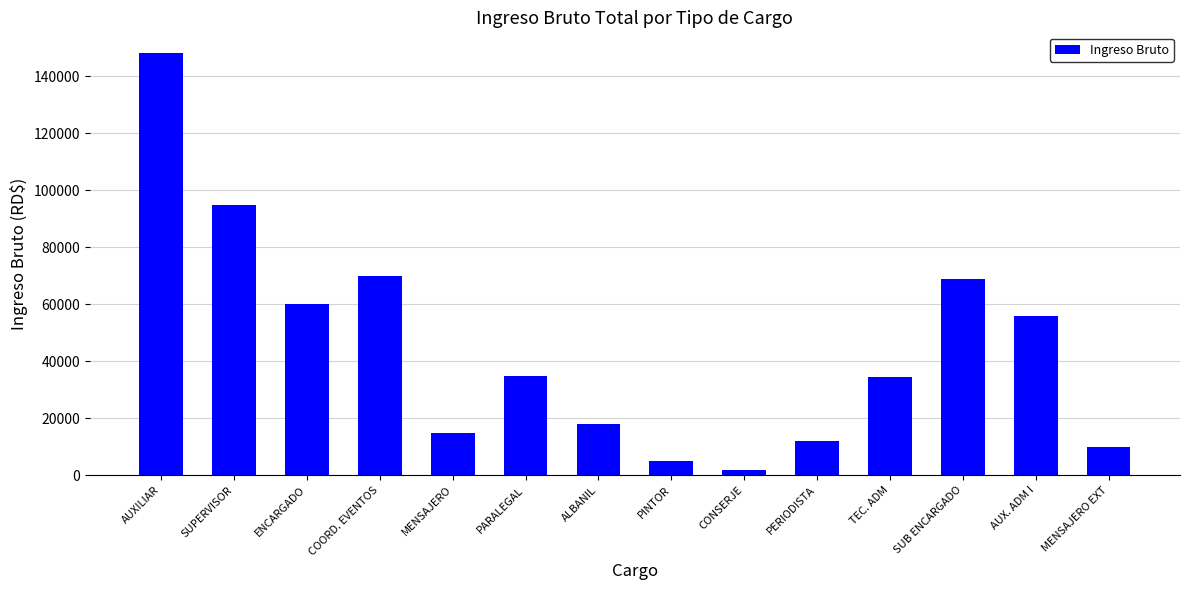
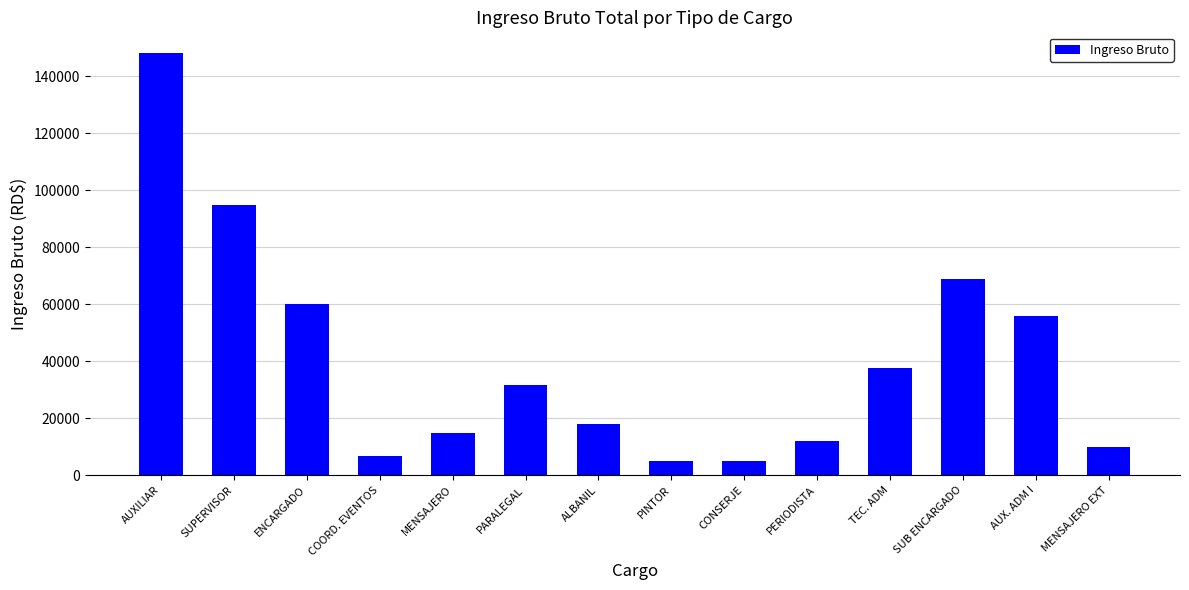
COORD. EVENTOS: 70000 -> 7000
PARALEGAL: 35000 -> 32000
CONSERJE: 2000 -> 5000
TEC. ADM: 34000 -> 38000
